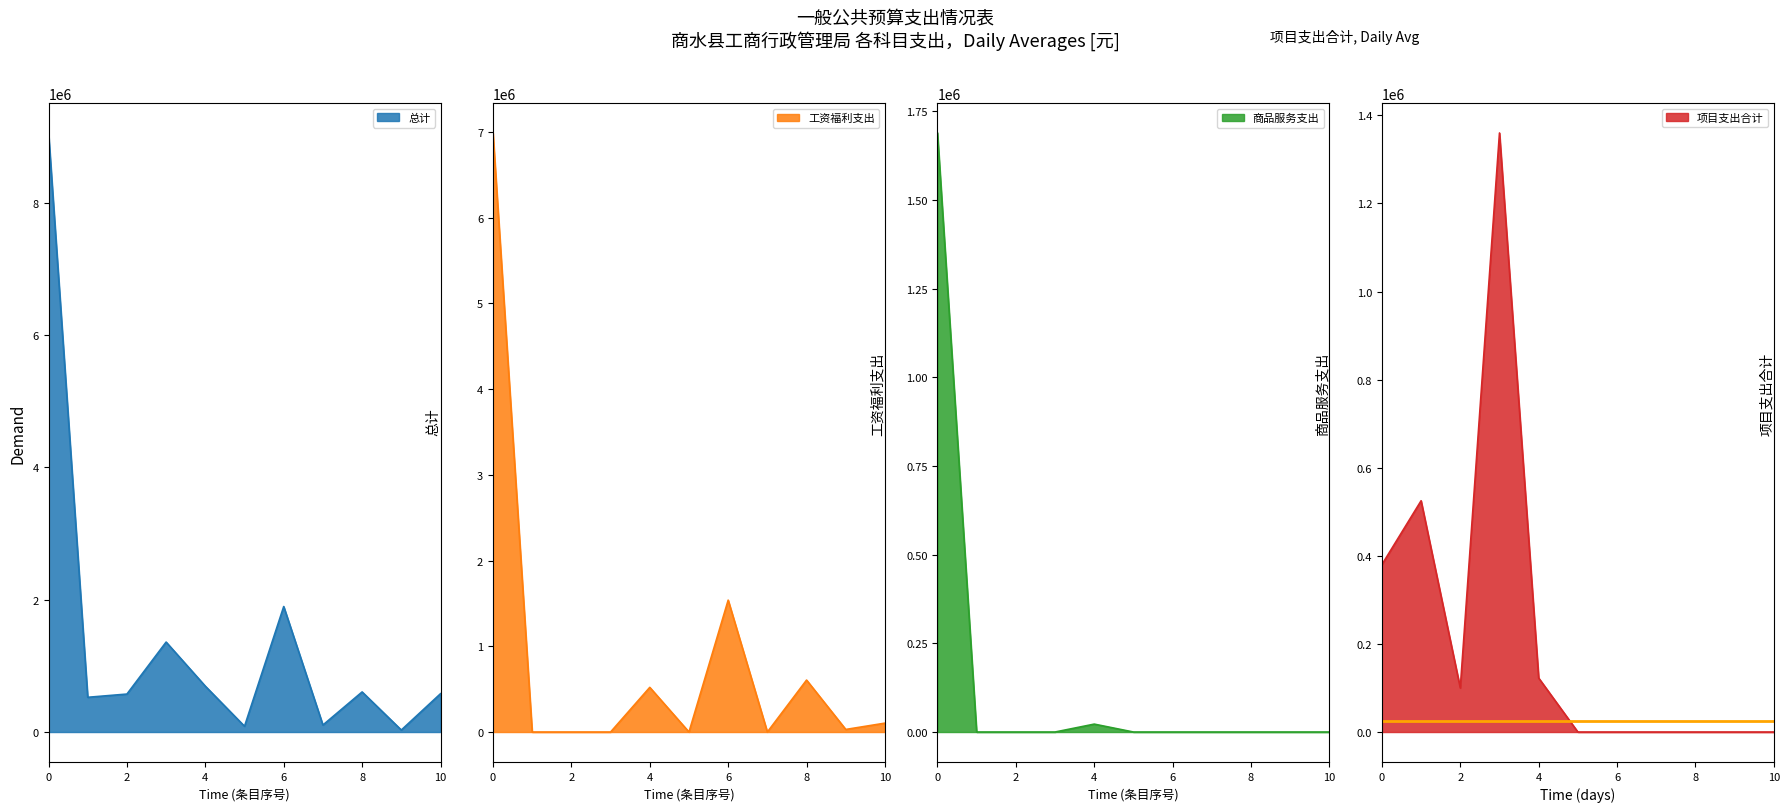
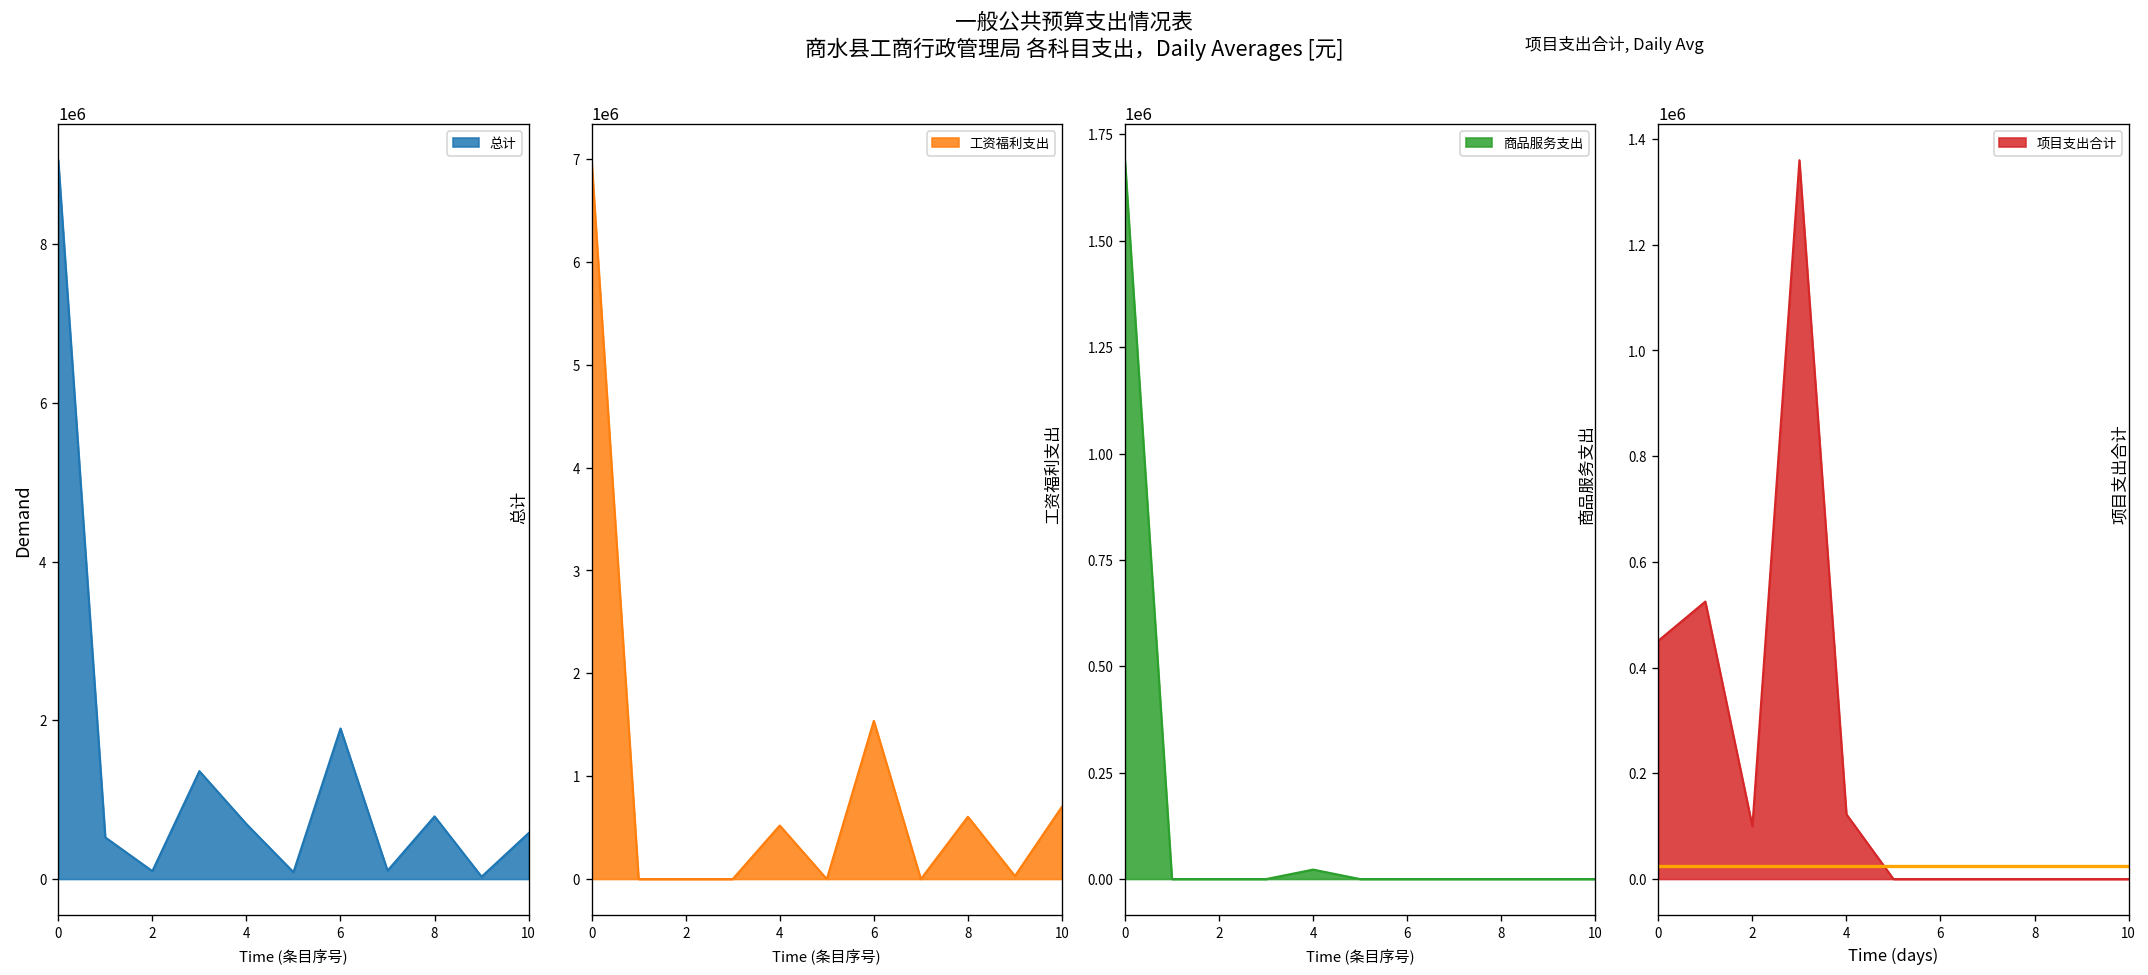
总计, 2: 600000 -> 100000
总计, 8: 600000 -> 800000
工资福利支出, 10: 100000 -> 700000
项目支出合计, 0: 380000 -> 450000
